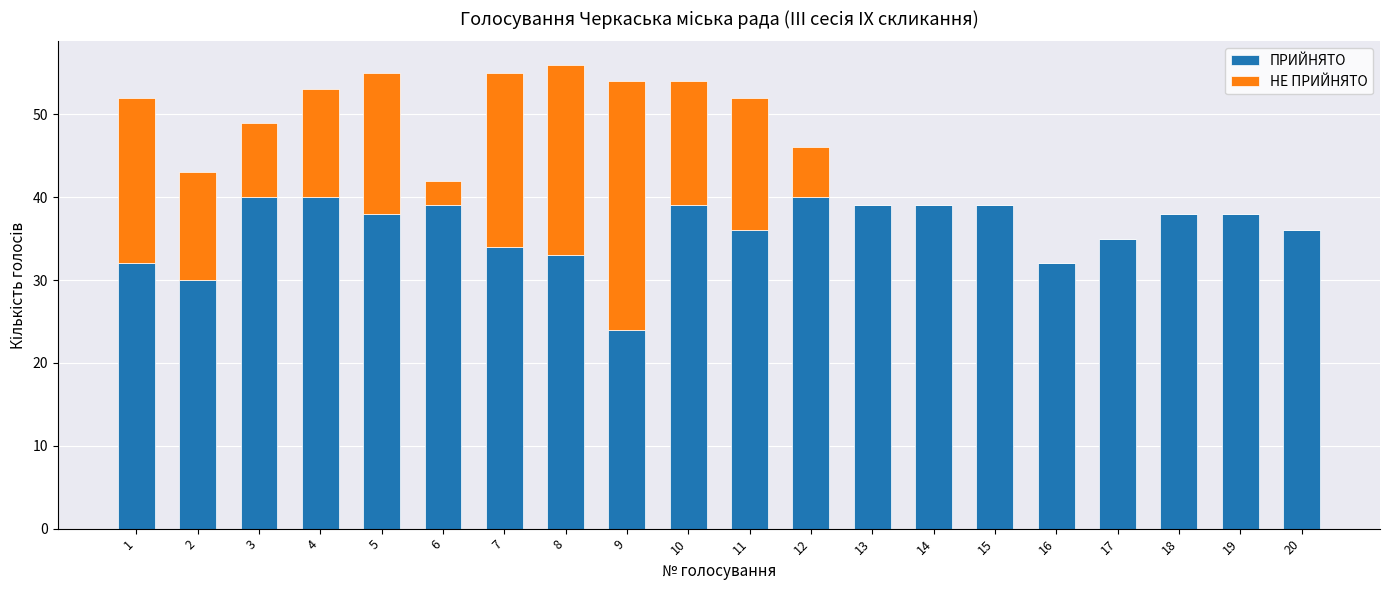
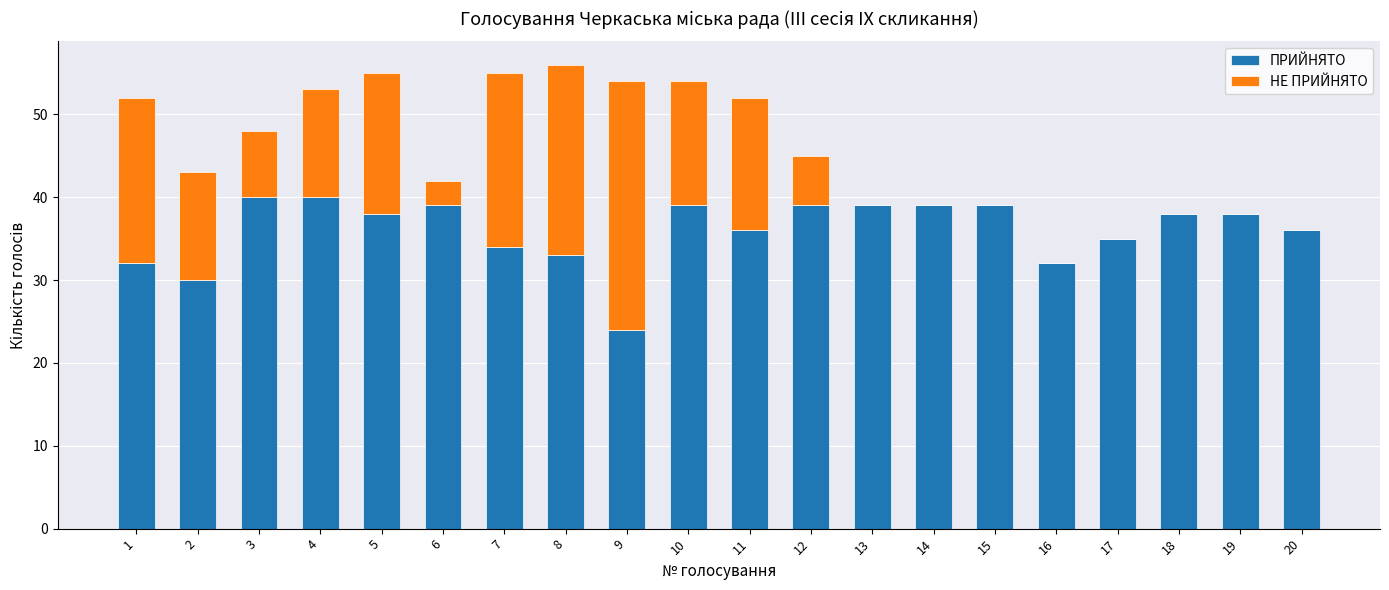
НЕ ПРИЙНЯТО, 3: 9 -> 8
ПРИЙНЯТО, 12: 40 -> 39
